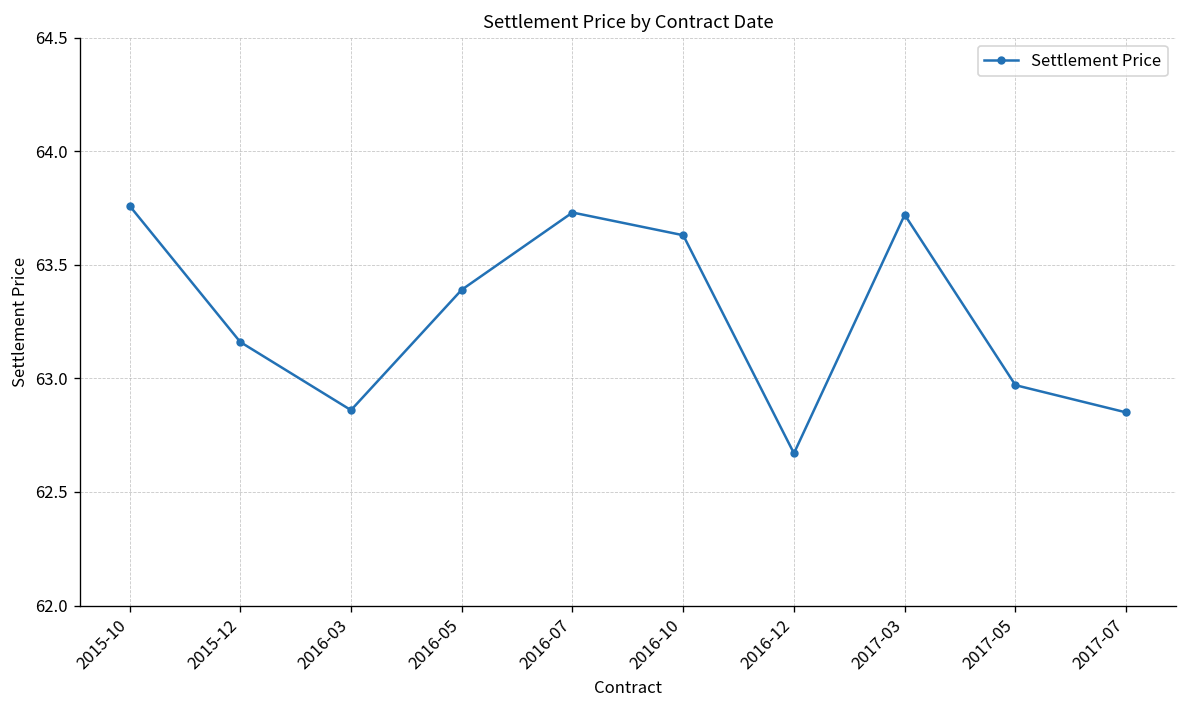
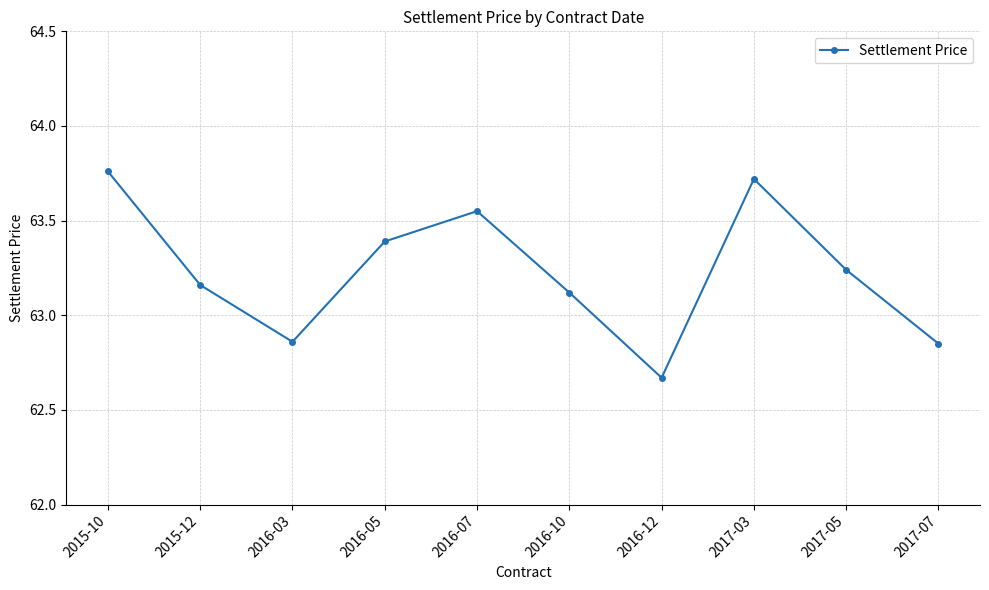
2016-07: 63.73 -> 63.55
2016-10: 63.63 -> 63.12
2017-05: 62.97 -> 63.24
